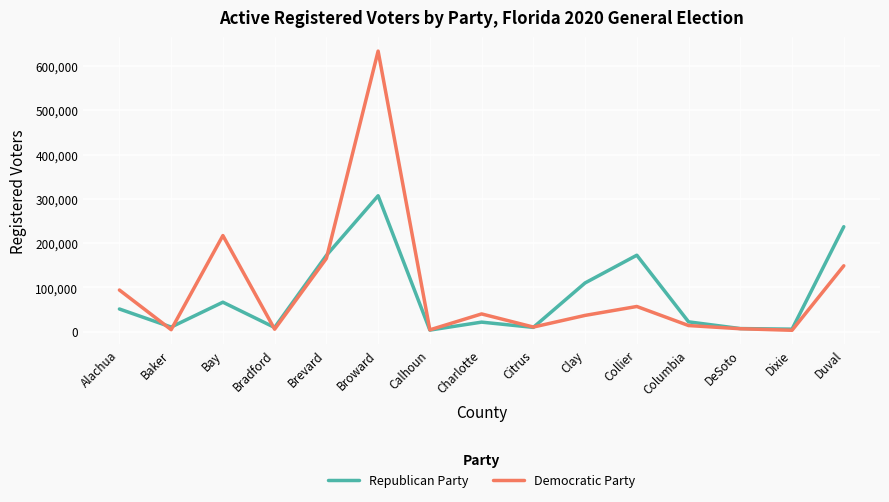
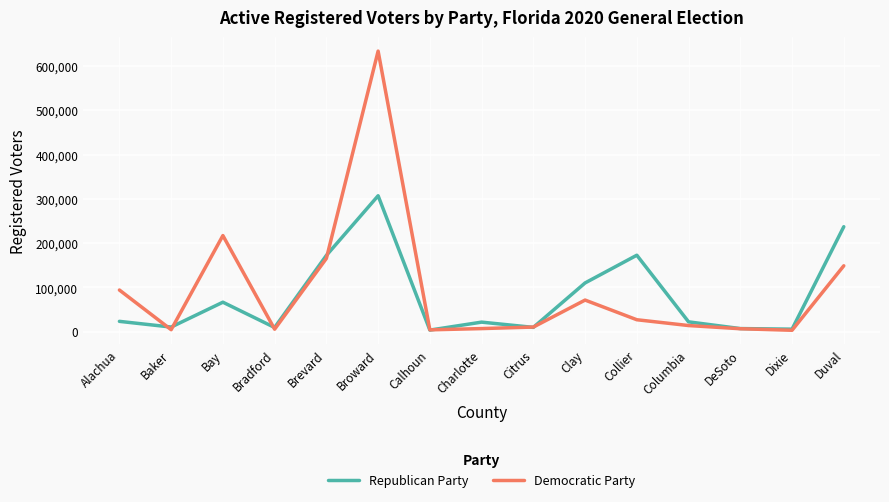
Republican Party, Alachua: 50,000 -> 20,000
Democratic Party, Charlotte: 40,000 -> 10,000
Democratic Party, Clay: 40,000 -> 70,000
Democratic Party, Collier: 60,000 -> 30,000
